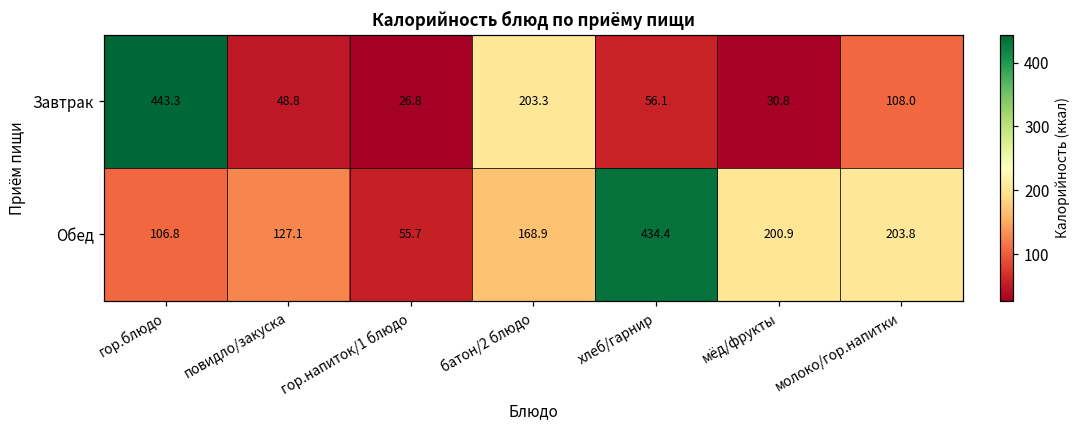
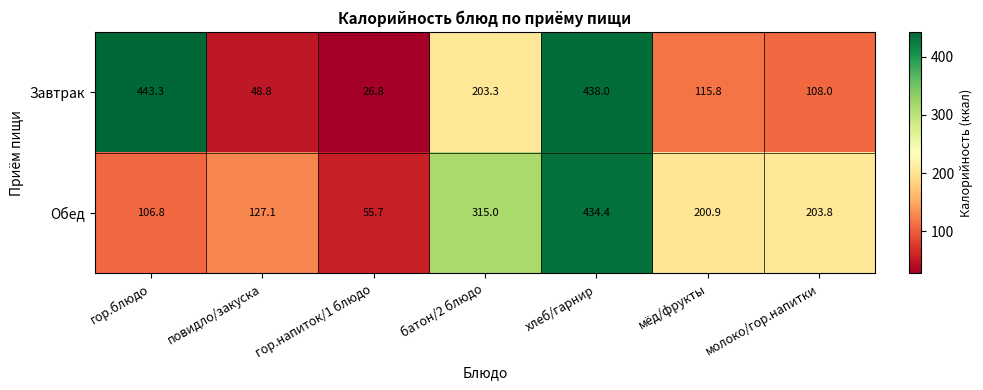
Завтрак, хлеб/гарнир: 56.1 -> 438.0
Завтрак, мёд/фрукты: 30.8 -> 115.8
Обед, батон/2 блюдо: 168.9 -> 315.0
